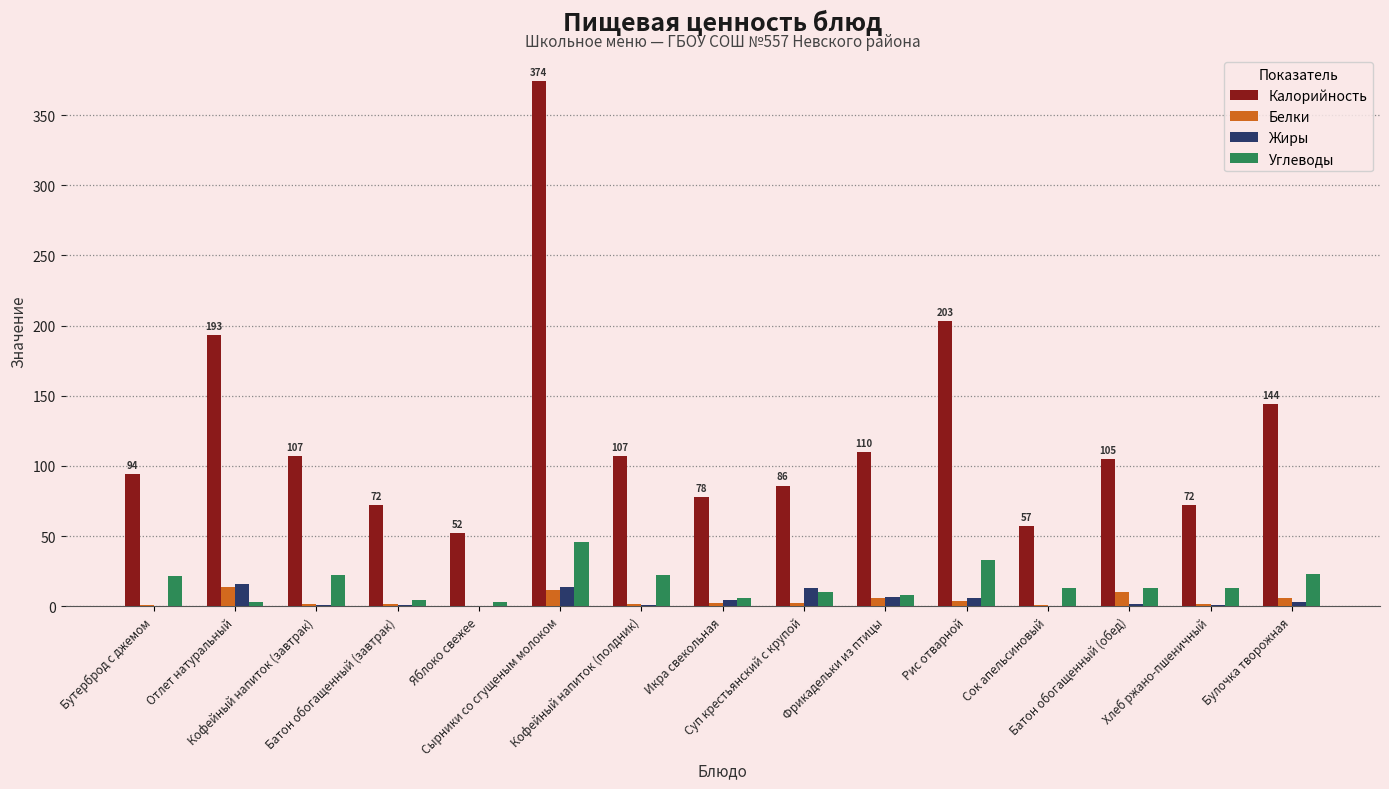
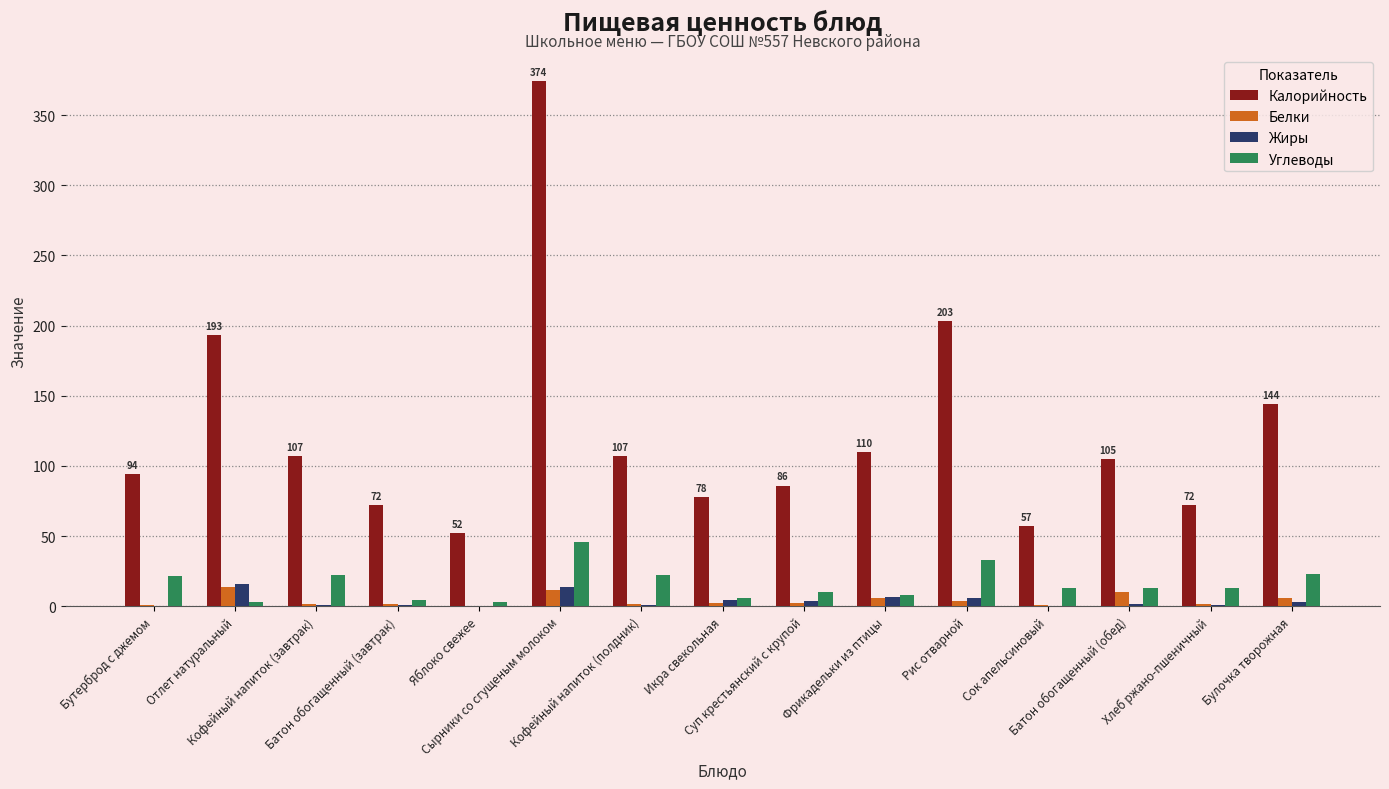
Жиры, Суп крестьянский с крупой: 13 -> 4
